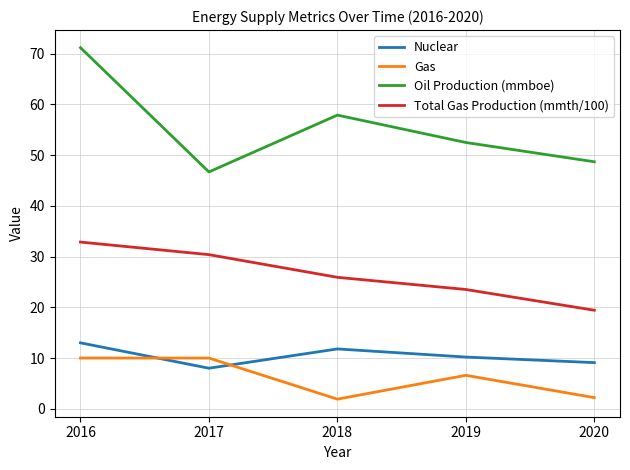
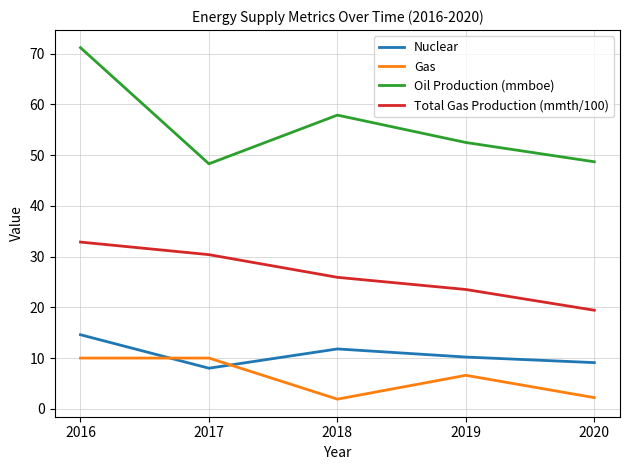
Nuclear, 2016: 13 -> 15
Oil Production (mmboe), 2017: 47 -> 48
